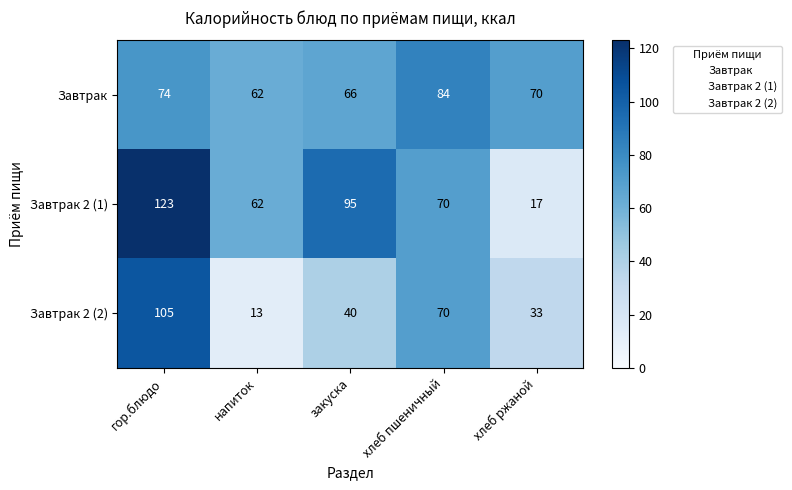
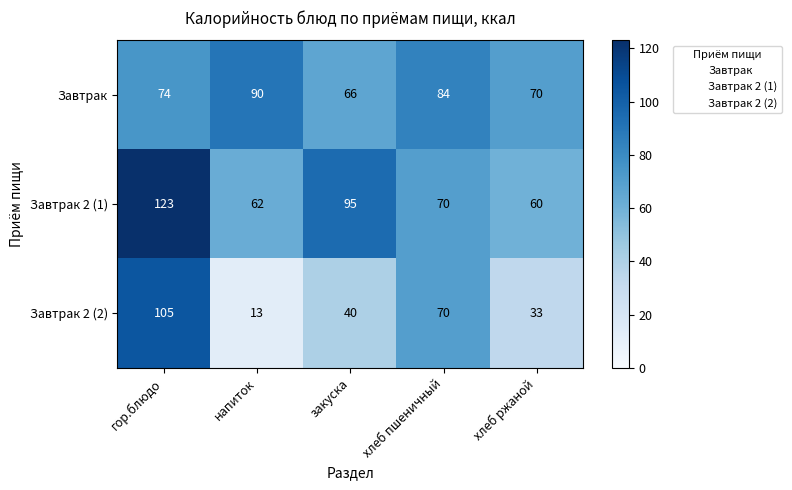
Завтрак, напиток: 62 -> 90
Завтрак 2 (1), хлеб ржаной: 17 -> 60
